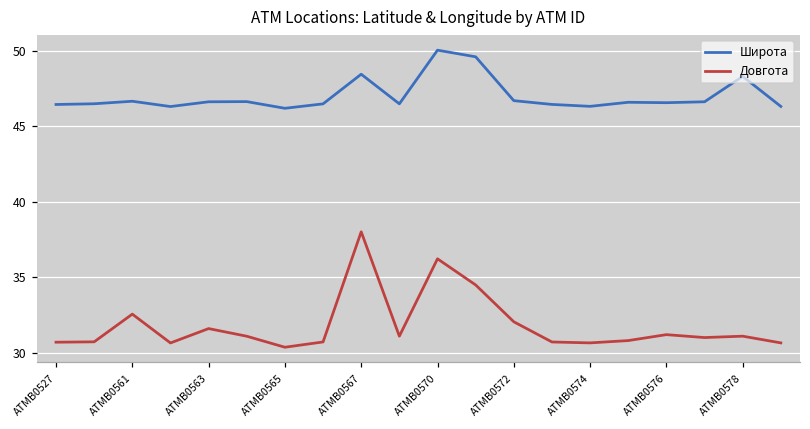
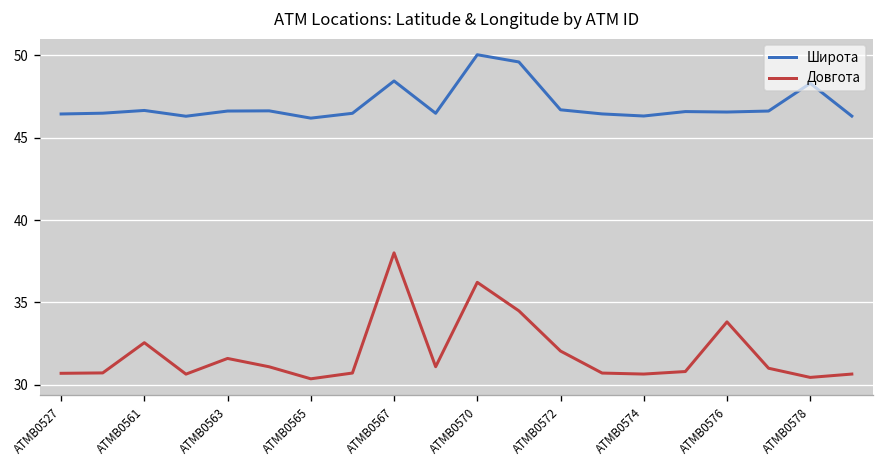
Довгота, ATMB0576: 31.2 -> 33.8
Довгота, ATMB0578: 31.1 -> 30.5
